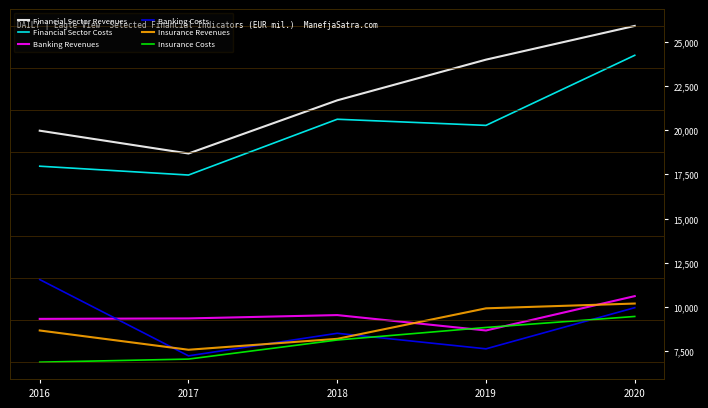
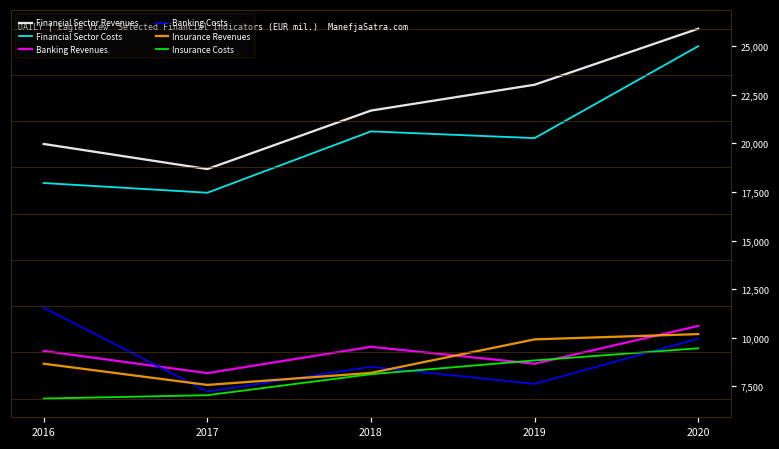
Banking Revenues, 2017: 9,400 -> 8,200
Financial Sector Revenues, 2019: 24,000 -> 23,000
Financial Sector Costs, 2020: 24,200 -> 25,000
